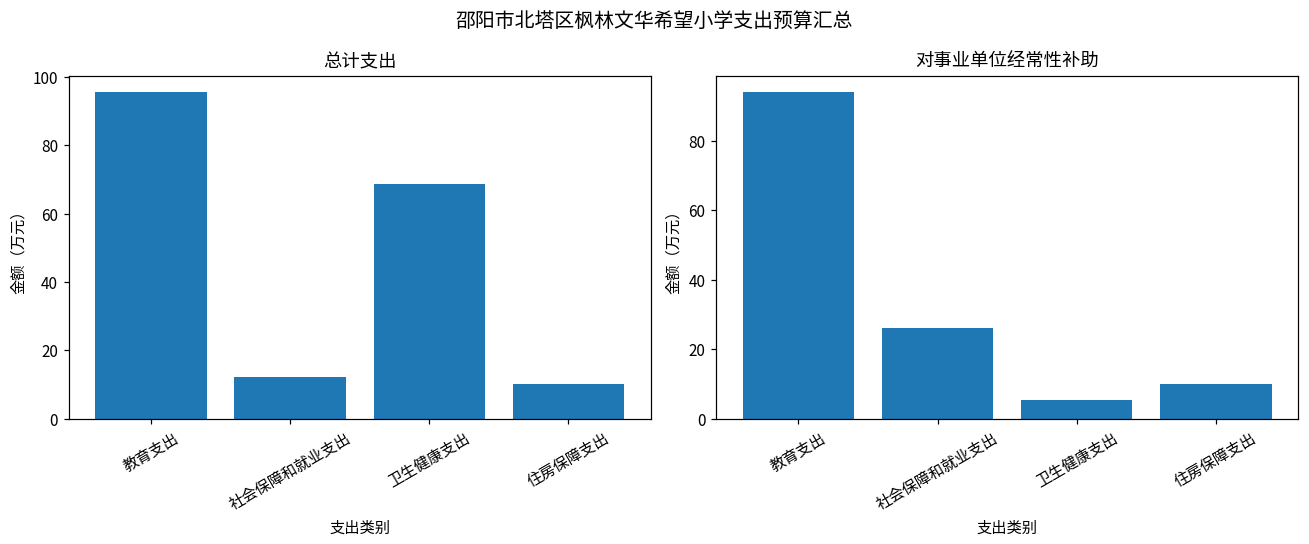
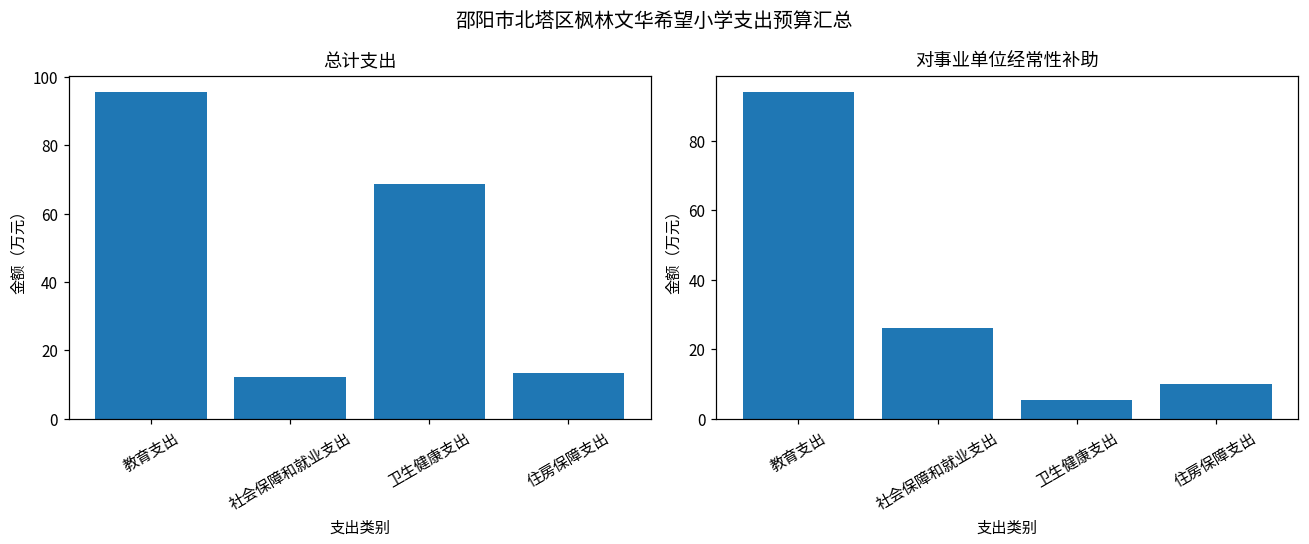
总计支出, 住房保障支出: 10 -> 14
